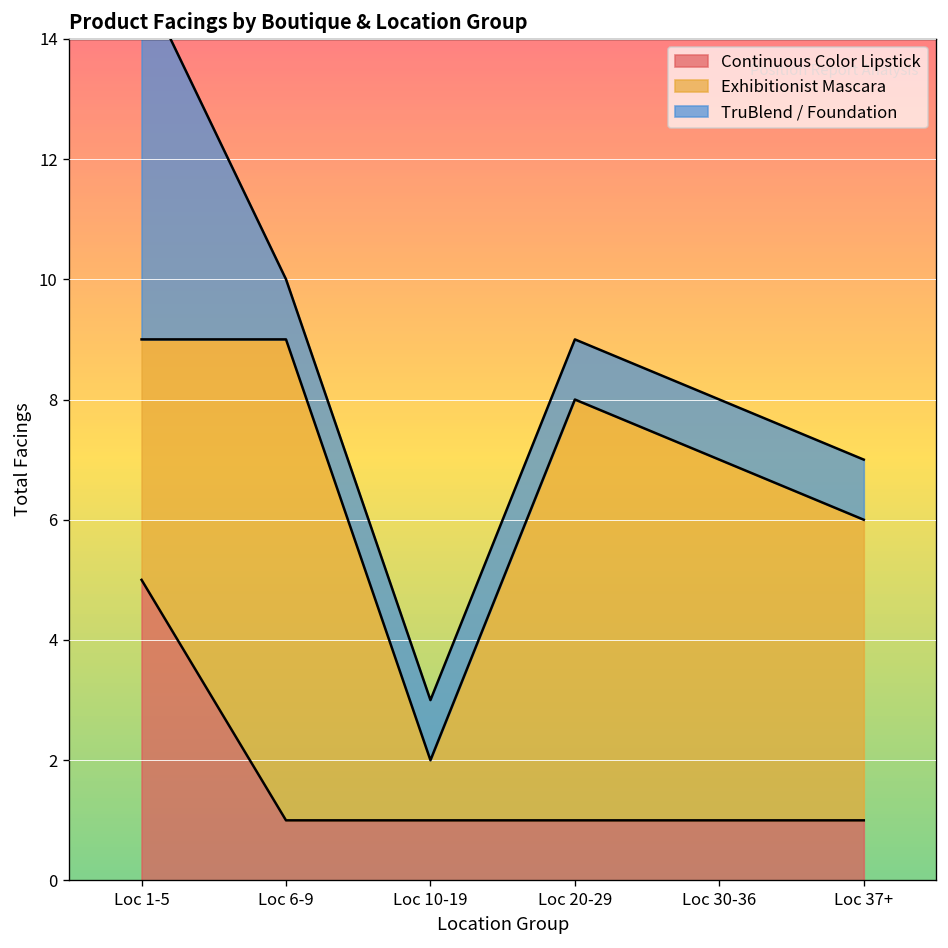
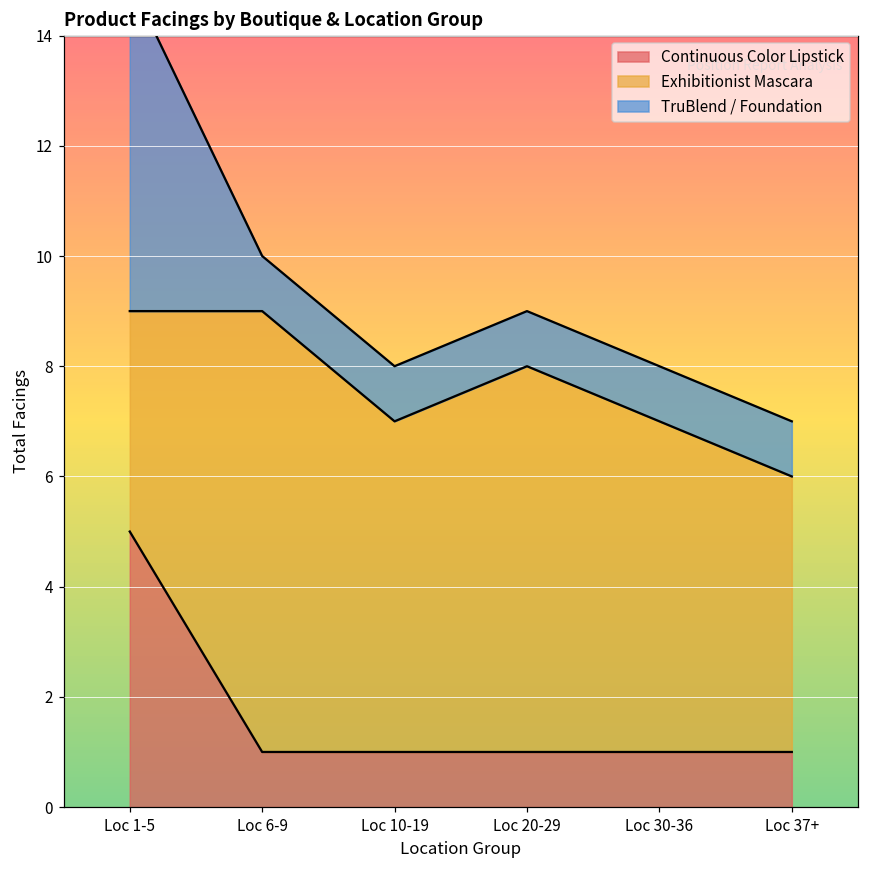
Exhibitionist Mascara, Loc 10-19: 1 -> 6
